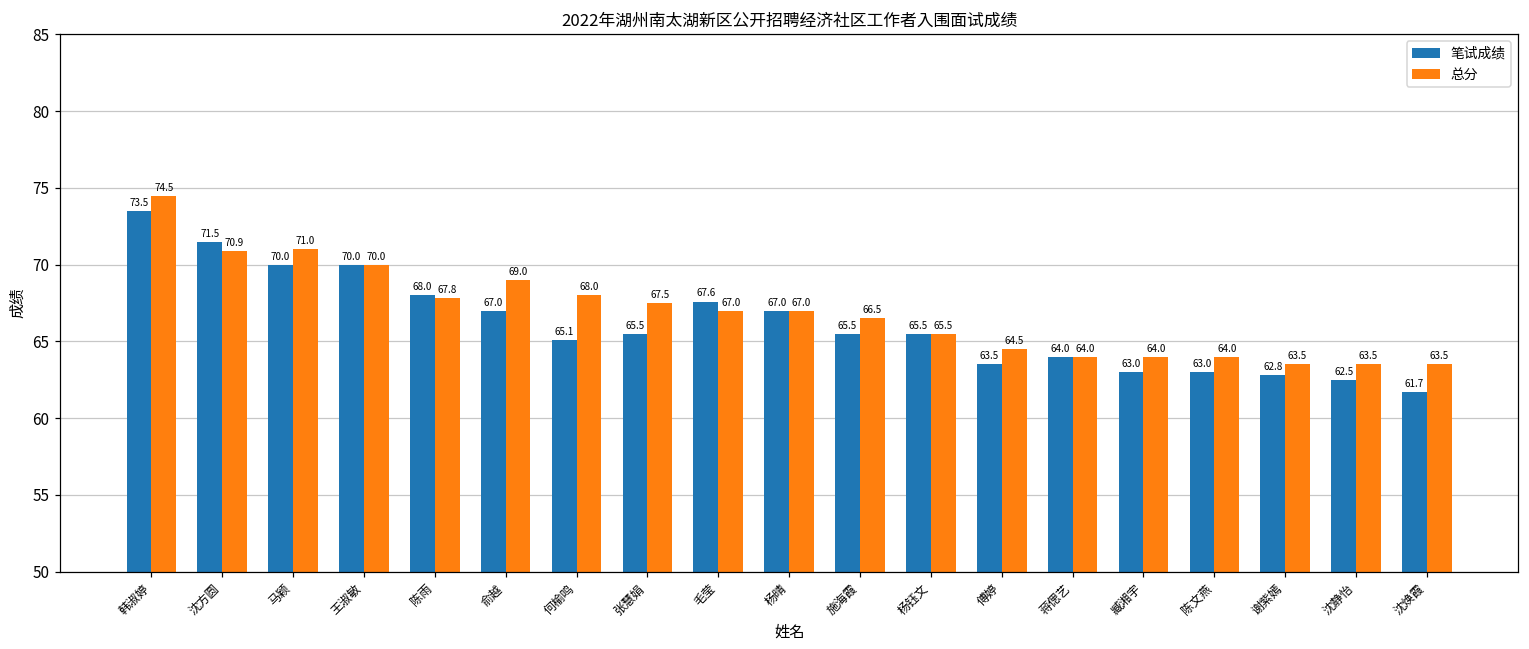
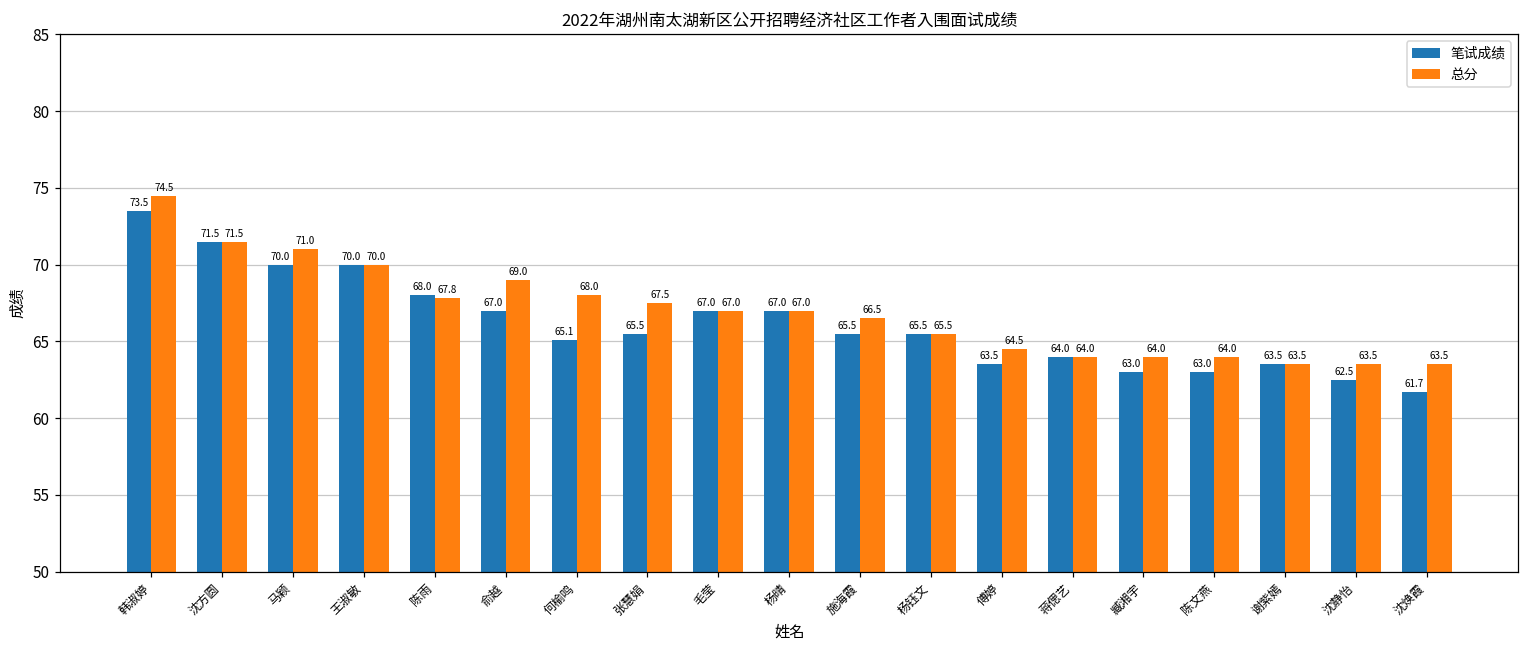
总分, 沈方圆: 70.9 -> 71.5
笔试成绩, 毛莹: 67.6 -> 67.0
笔试成绩, 谢紫嫣: 62.8 -> 63.5
